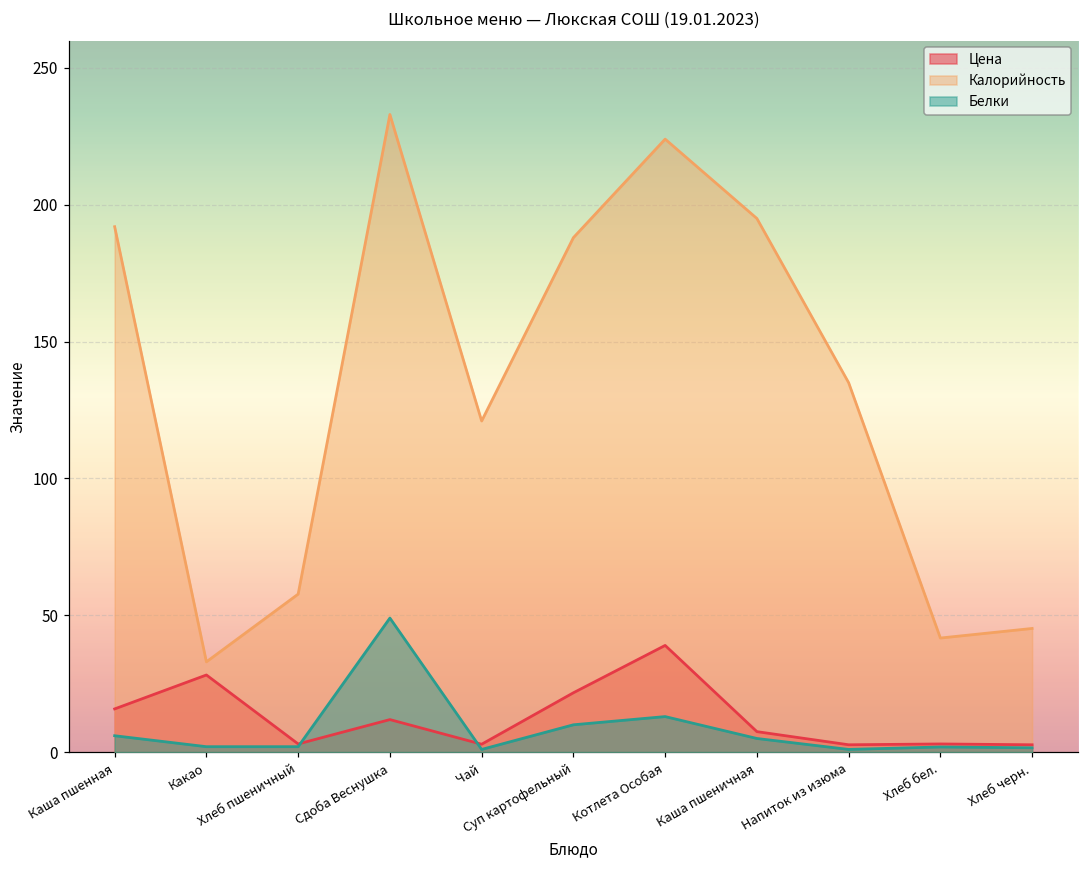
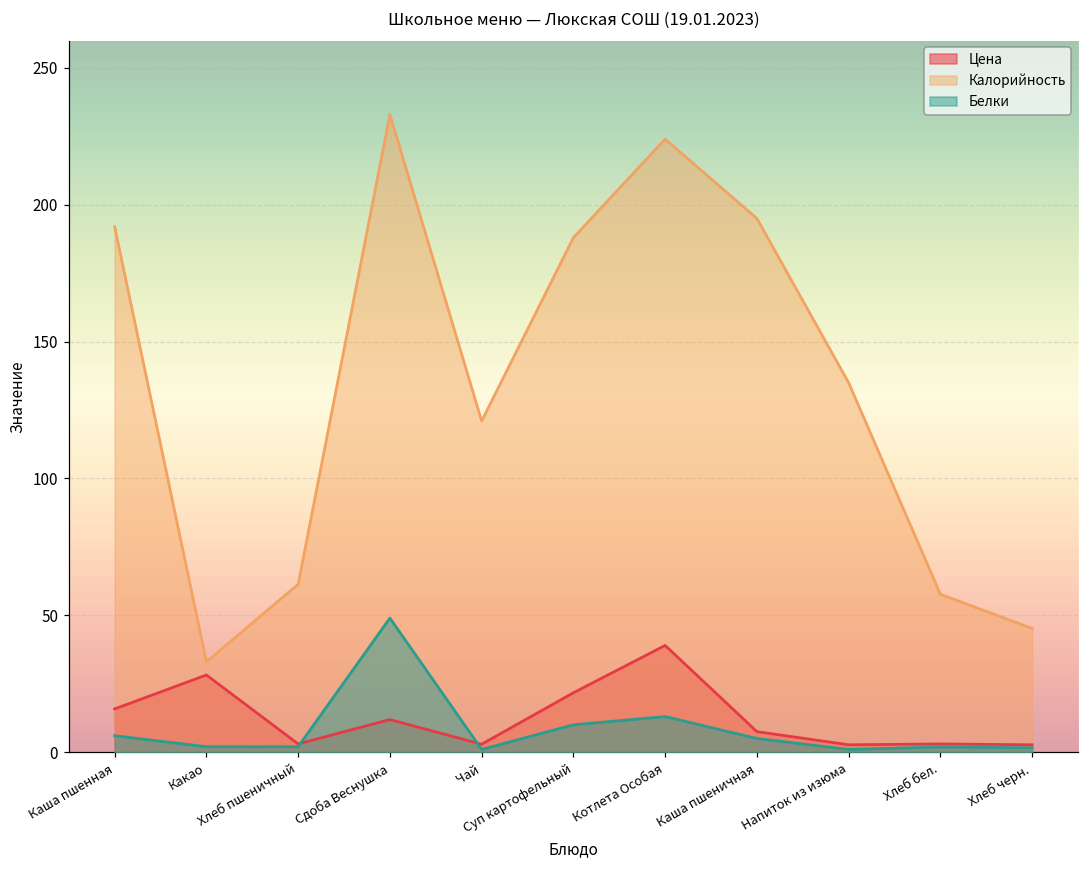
Калорийность, Хлеб пшеничный: 58 -> 61
Калорийность, Хлеб бел.: 42 -> 58
